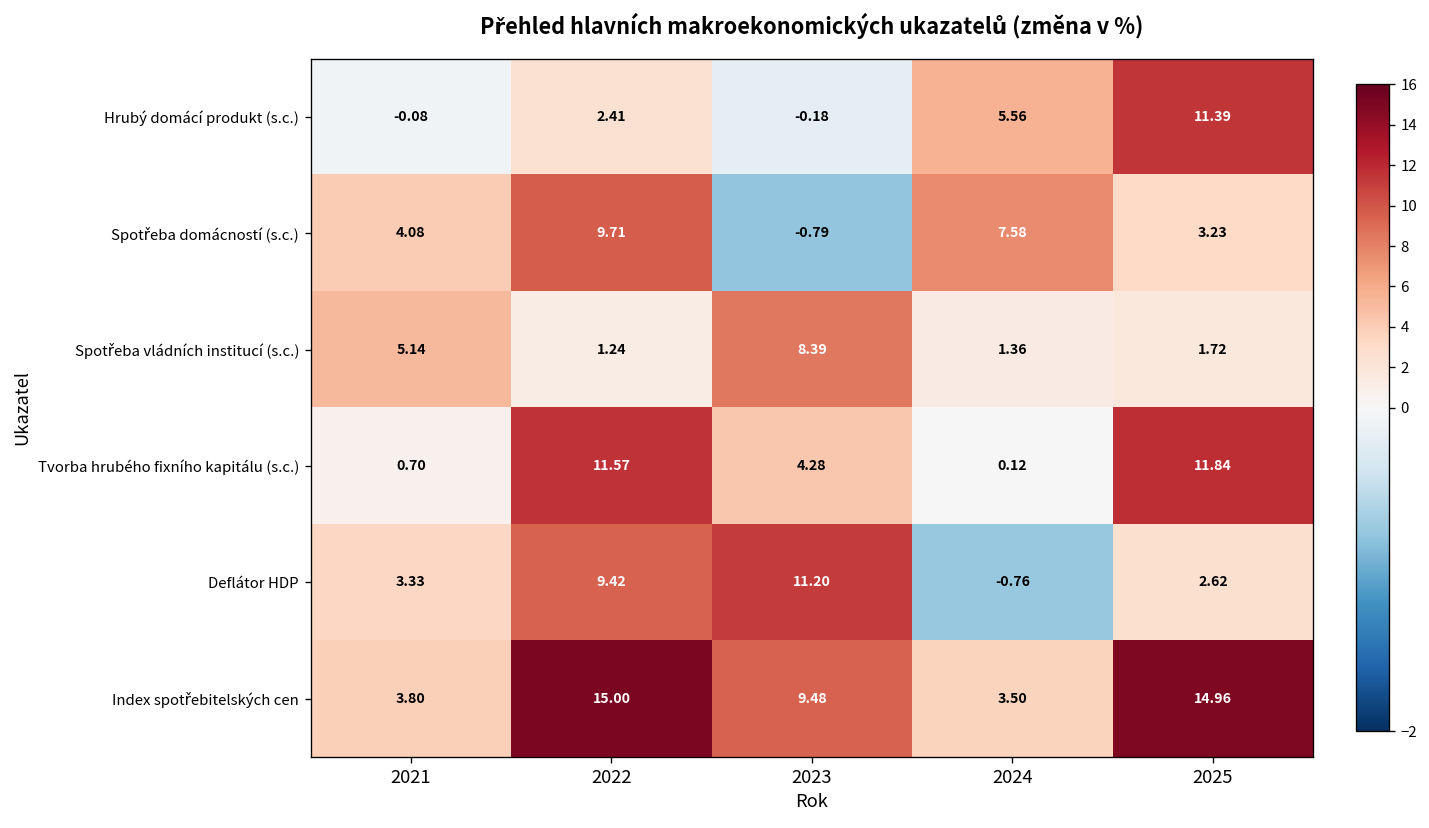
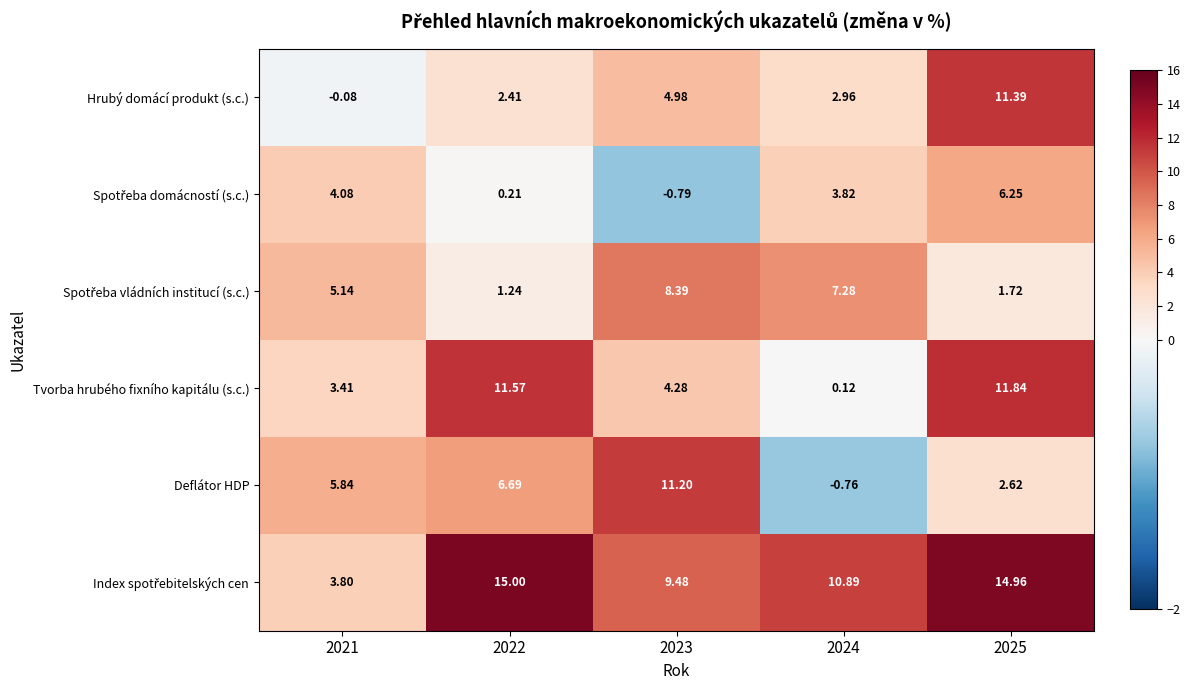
Hrubý domácí produkt (s.c.), 2023: -0.18 -> 4.98
Hrubý domácí produkt (s.c.), 2024: 5.56 -> 2.96
Spotřeba domácností (s.c.), 2022: 9.71 -> 0.21
Spotřeba domácností (s.c.), 2024: 7.58 -> 3.82
Spotřeba domácností (s.c.), 2025: 3.23 -> 6.25
Spotřeba vládních institucí (s.c.), 2024: 1.36 -> 7.28
Tvorba hrubého fixního kapitálu (s.c.), 2021: 0.70 -> 3.41
Deflátor HDP, 2021: 3.33 -> 5.84
Deflátor HDP, 2022: 9.42 -> 6.69
Index spotřebitelských cen, 2024: 3.50 -> 10.89
